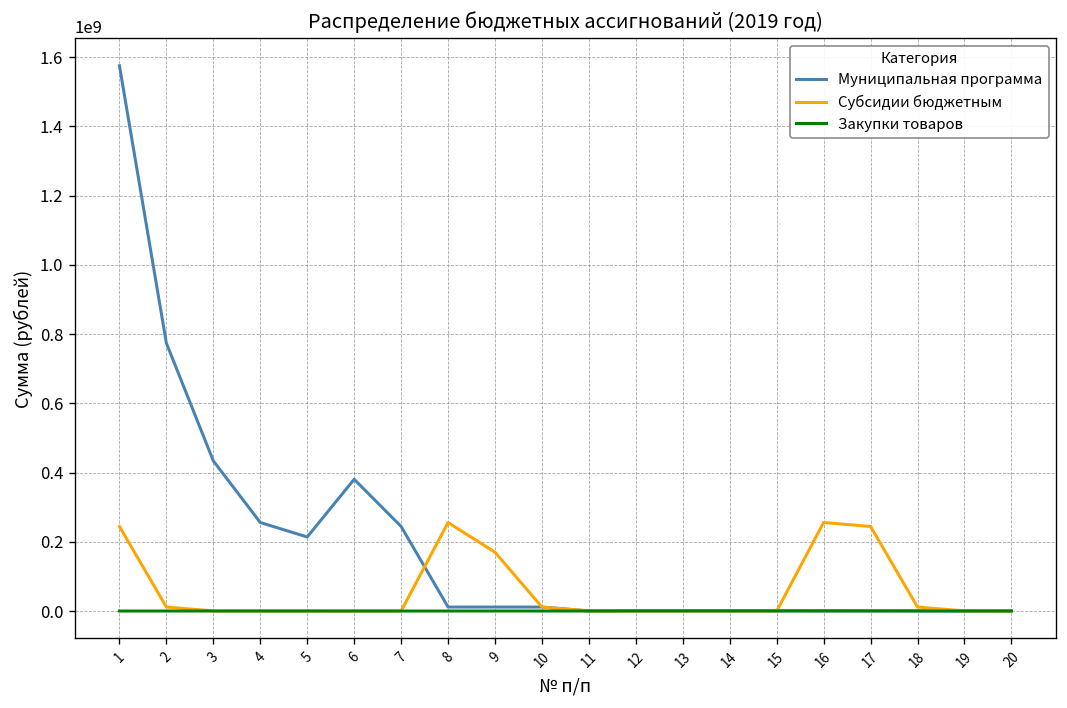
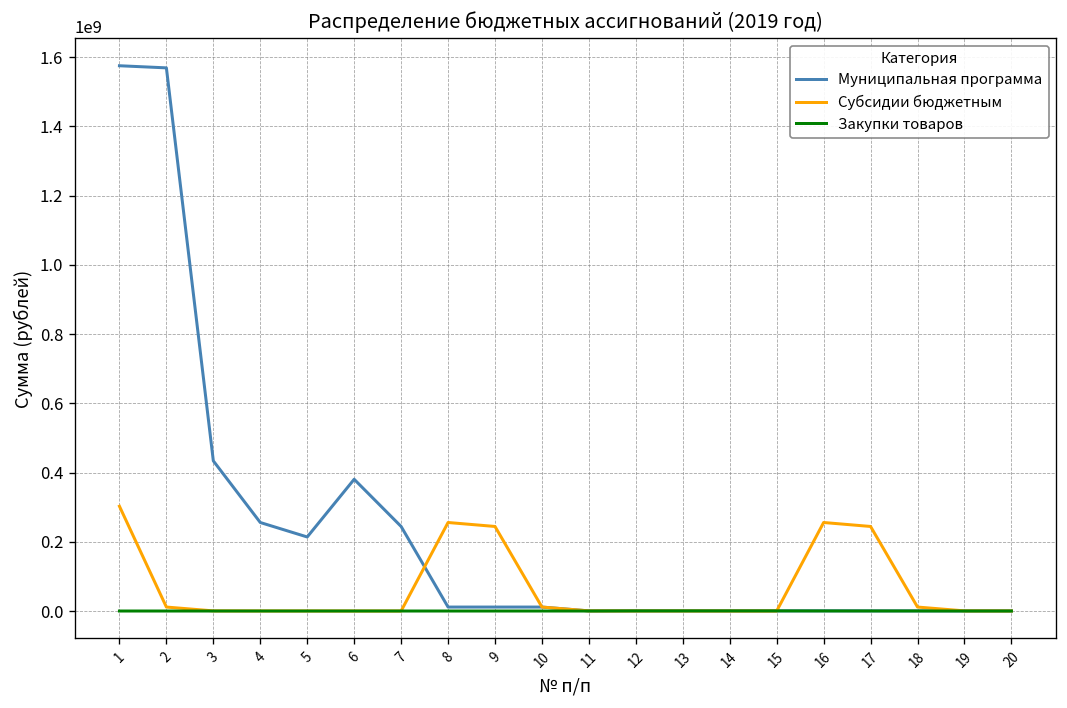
Субсидии бюджетным, 1: 240000000 -> 300000000
Муниципальная программа, 2: 770000000 -> 1570000000
Субсидии бюджетным, 9: 170000000 -> 240000000
